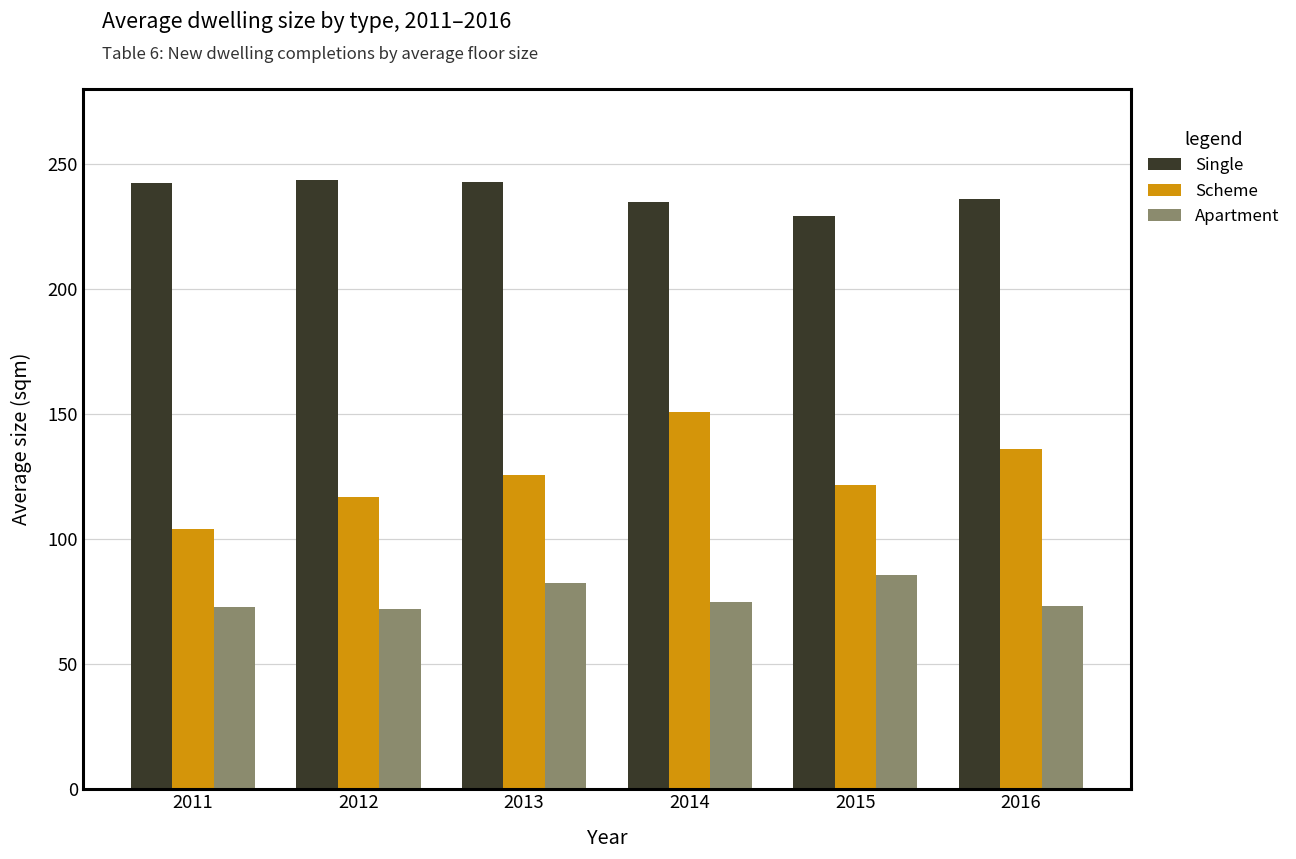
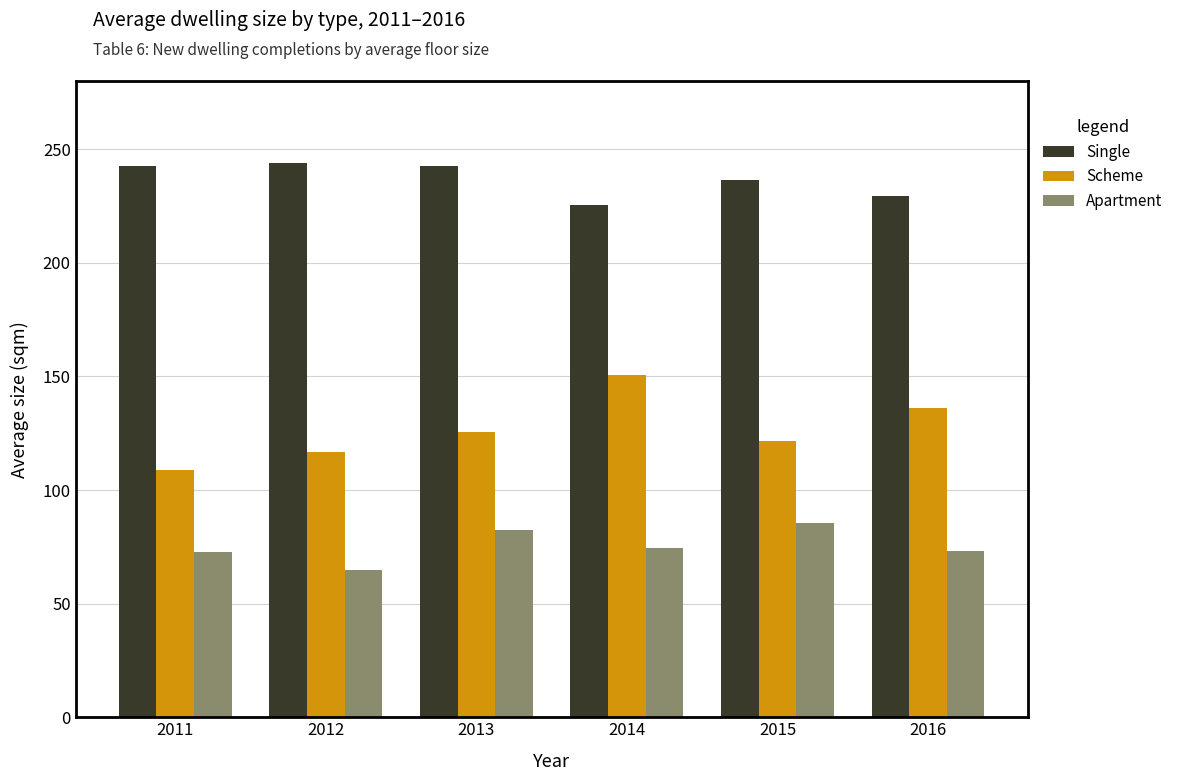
Scheme, 2011: 104 -> 109
Apartment, 2012: 72 -> 65
Single, 2014: 235 -> 225
Single, 2015: 229 -> 236
Single, 2016: 236 -> 229
